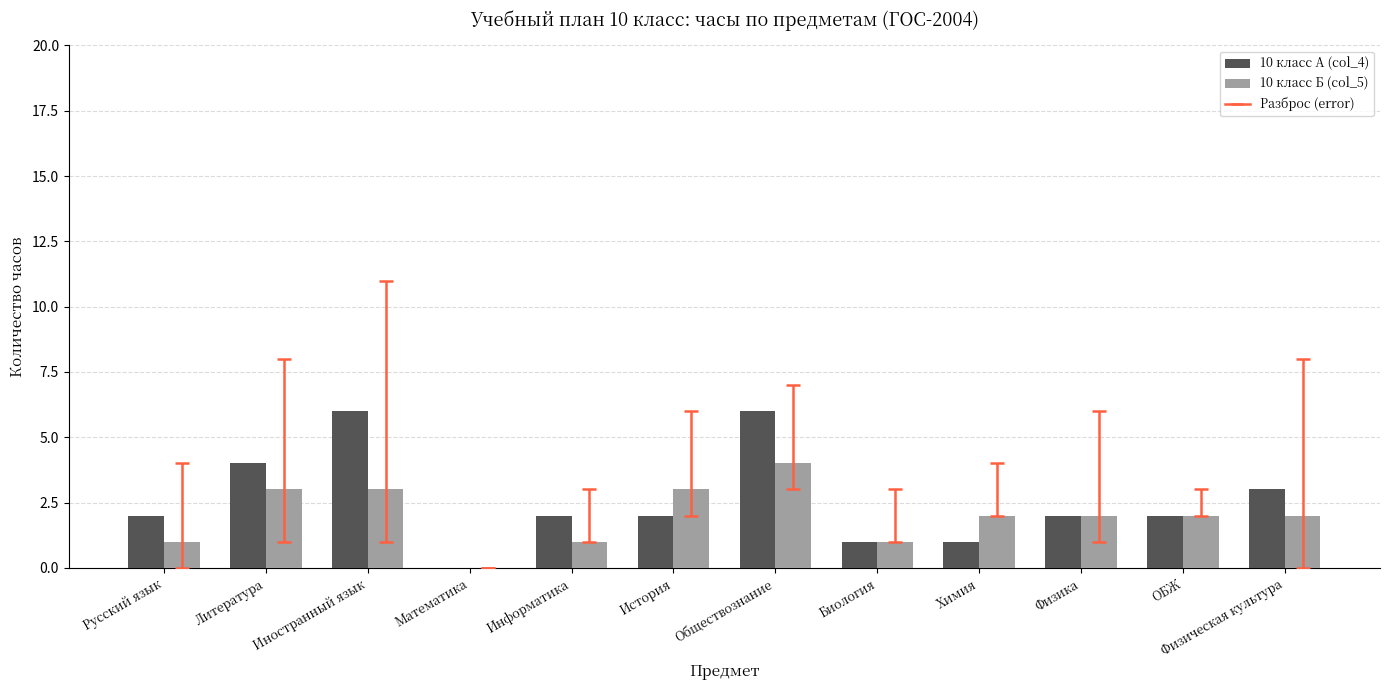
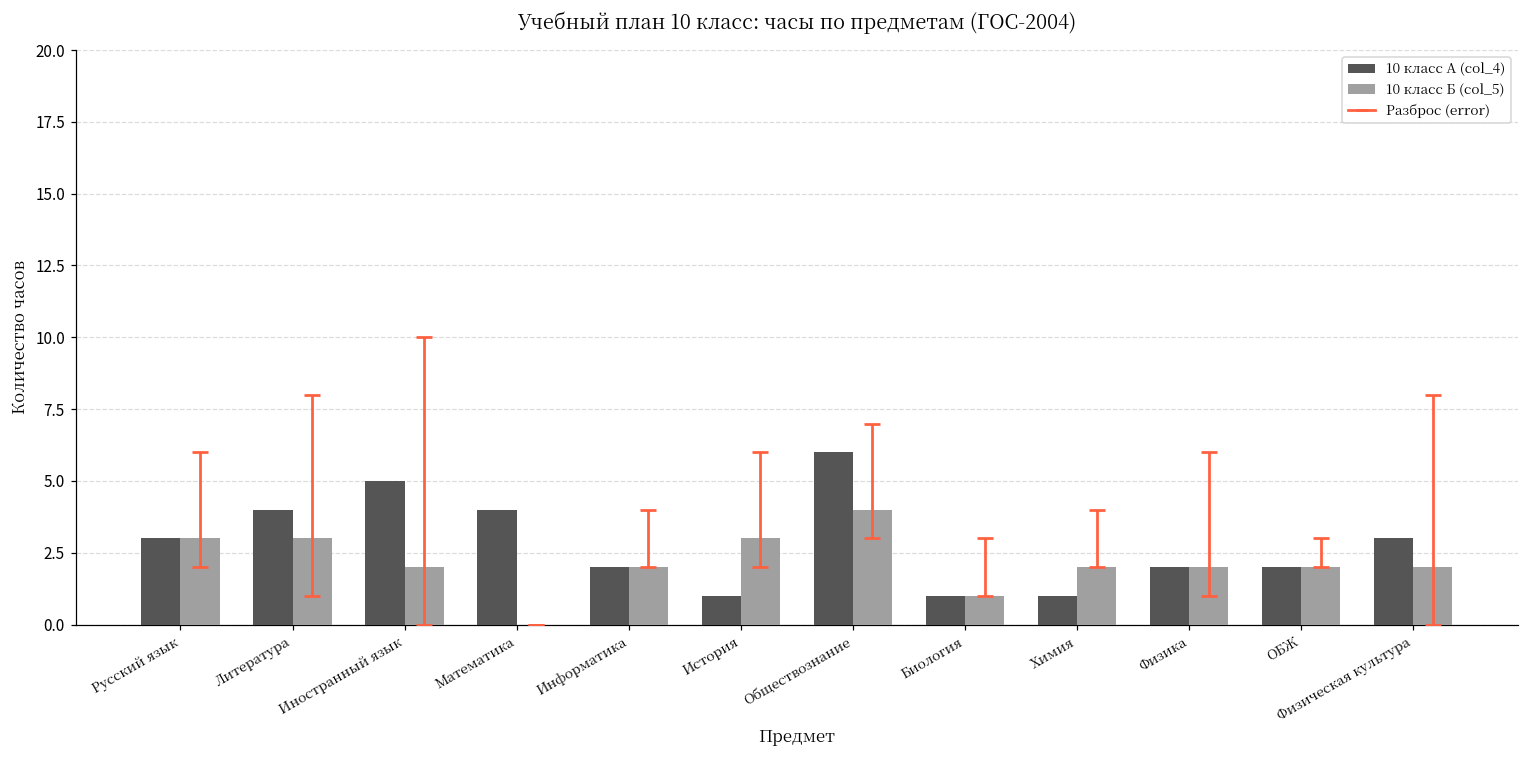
10 класс А (col_4), Русский язык: 2 -> 3
10 класс Б (col_5), Русский язык: 1 -> 3
10 класс А (col_4), Иностранный язык: 6 -> 5
10 класс Б (col_5), Иностранный язык: 3 -> 2
10 класс А (col_4), Математика: 0 -> 4
10 класс Б (col_5), Информатика: 1 -> 2
10 класс А (col_4), История: 2 -> 1
